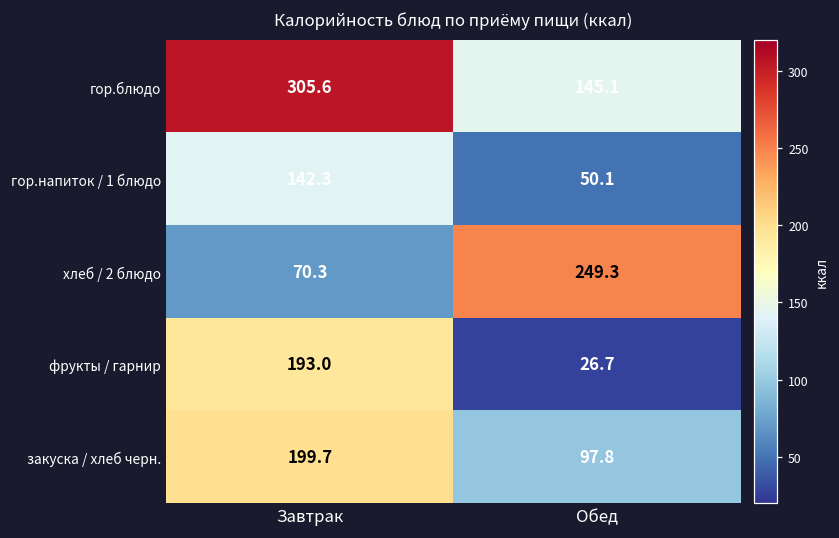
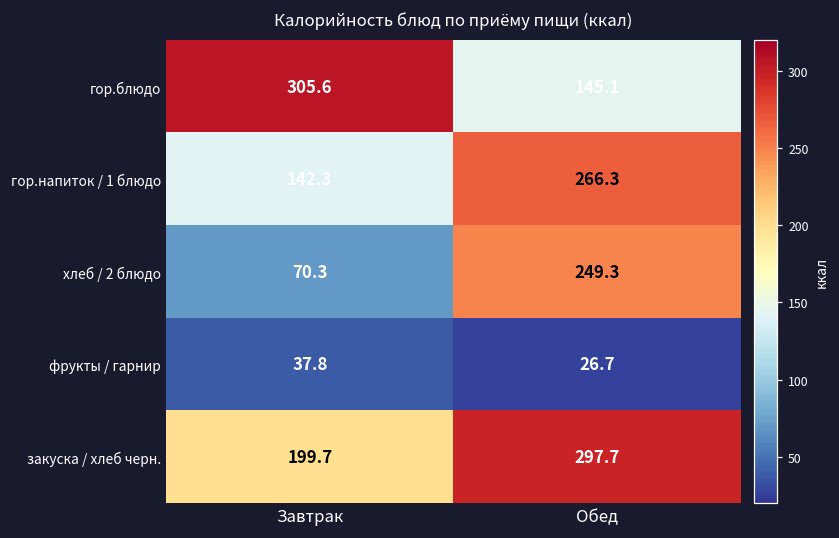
гор.напиток / 1 блюдо, Обед: 50.1 -> 266.3
фрукты / гарнир, Завтрак: 193.0 -> 37.8
закуска / хлеб черн., Обед: 97.8 -> 297.7
